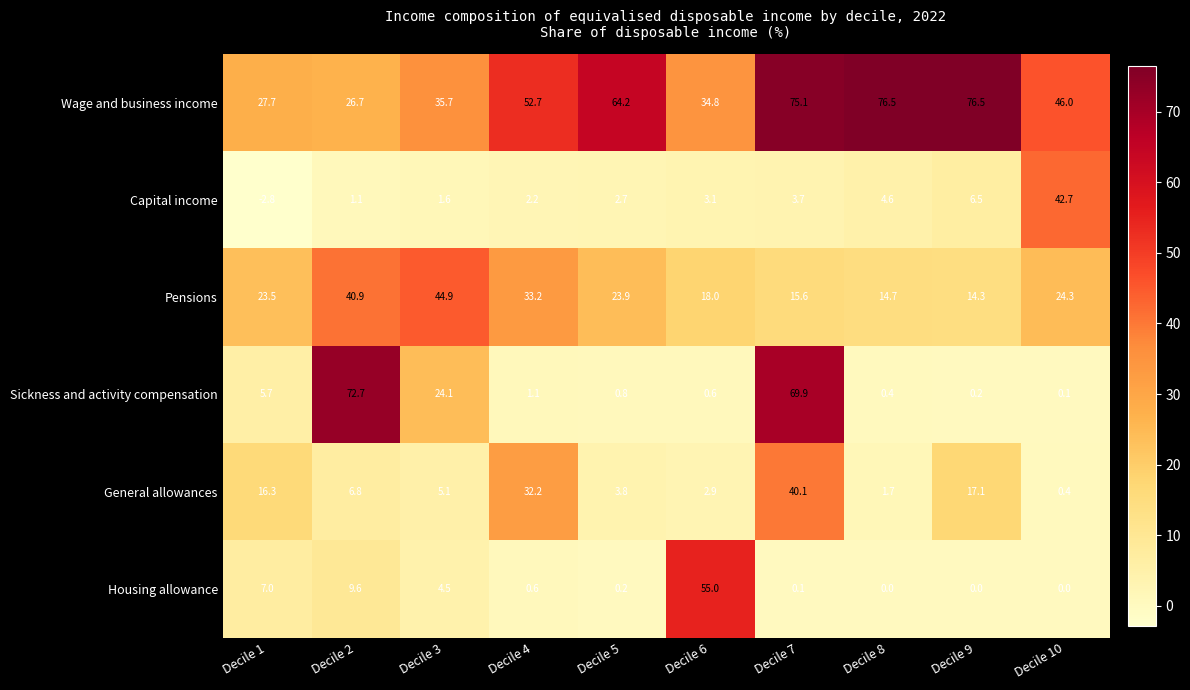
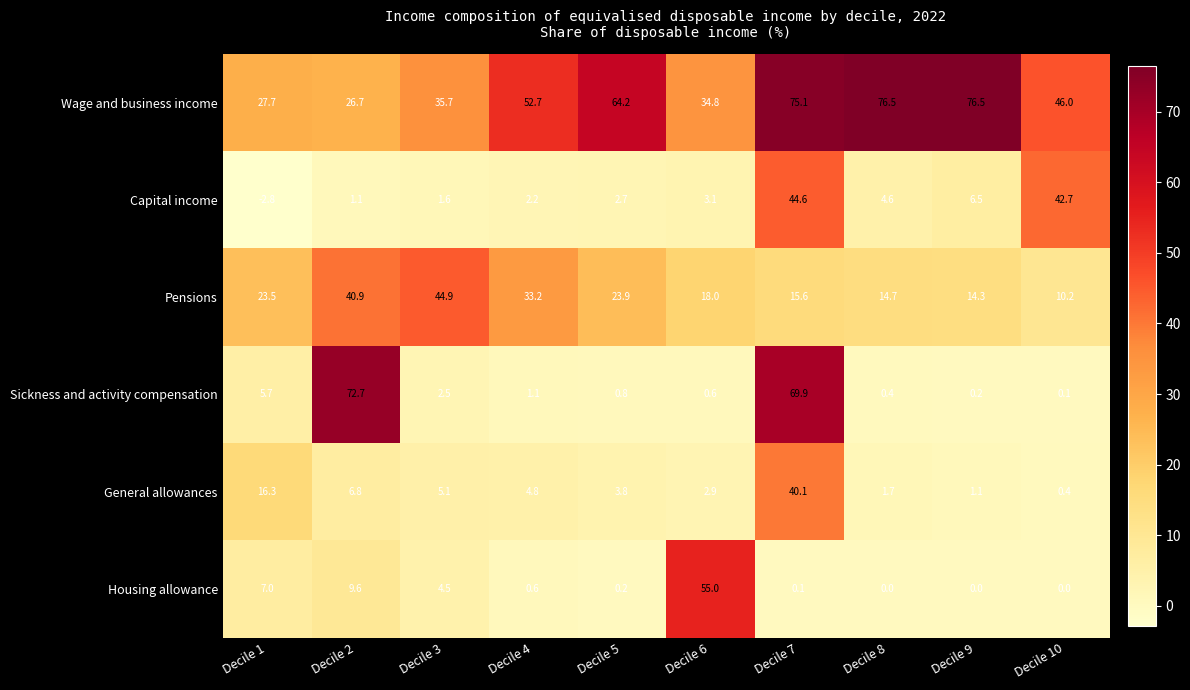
Capital income, Decile 7: 3.7 -> 44.6
Pensions, Decile 10: 24.3 -> 10.2
Sickness and activity compensation, Decile 3: 24.1 -> 2.5
General allowances, Decile 4: 32.2 -> 4.8
General allowances, Decile 9: 17.1 -> 1.1
